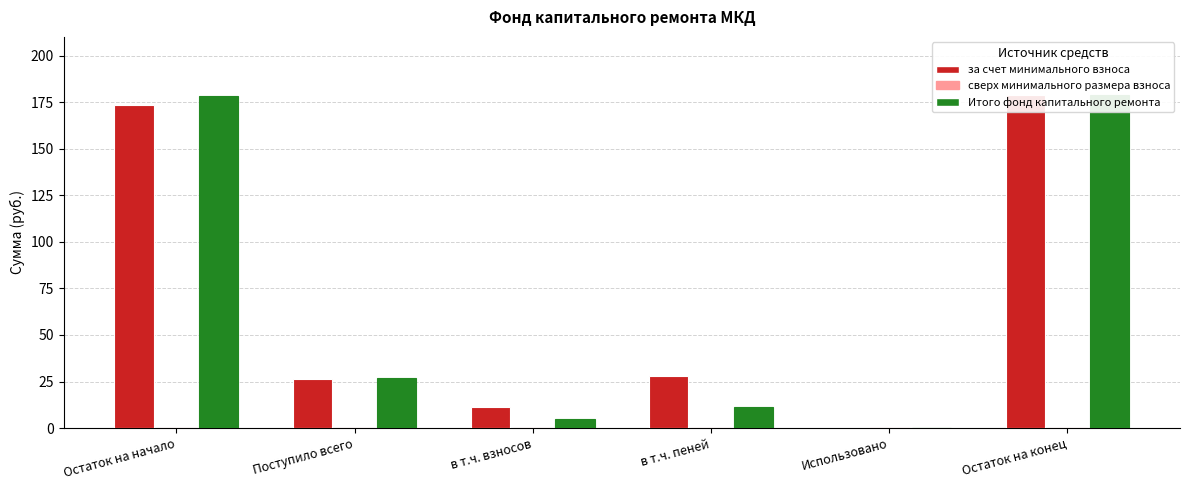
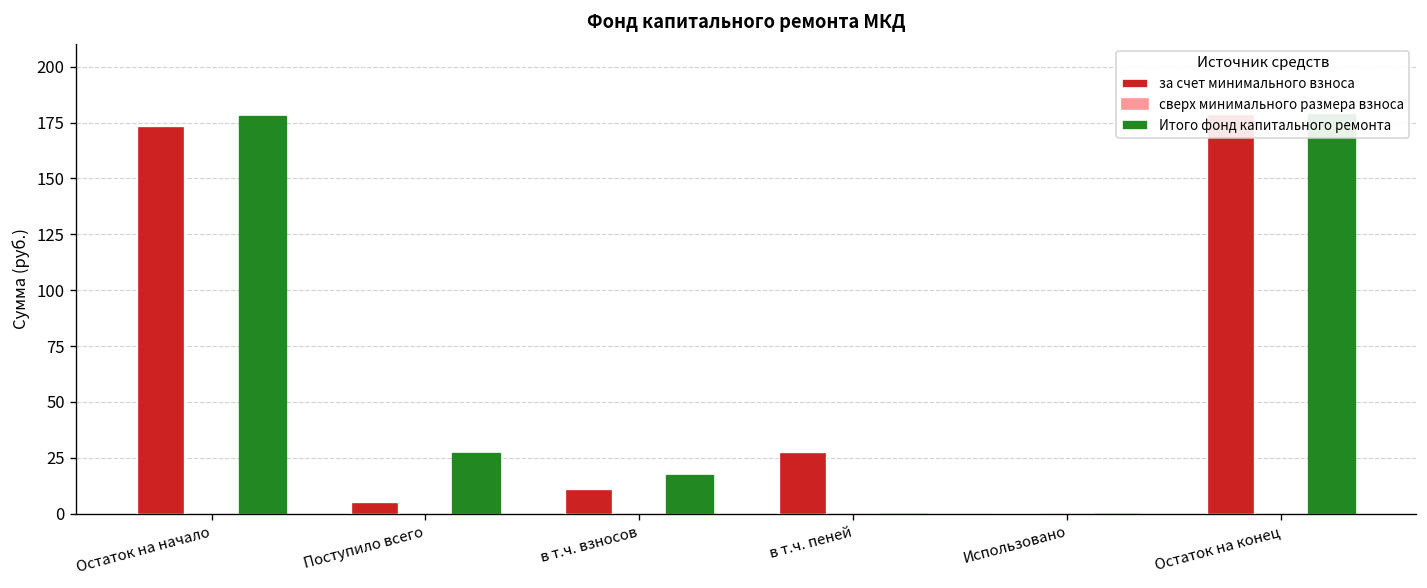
за счет минимального взноса, Поступило всего: 26 -> 5
Итого фонд капитального ремонта, в т.ч. взносов: 5 -> 17
Итого фонд капитального ремонта, в т.ч. пеней: 11 -> 0
